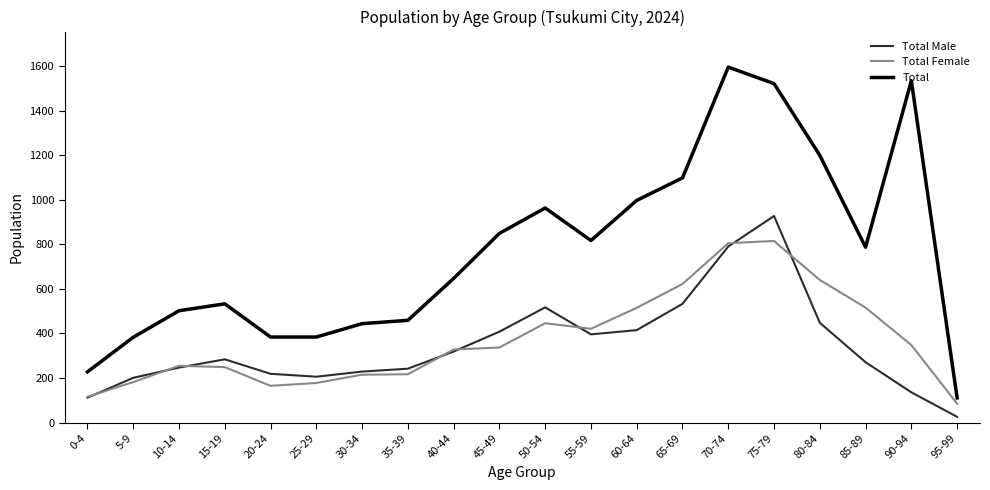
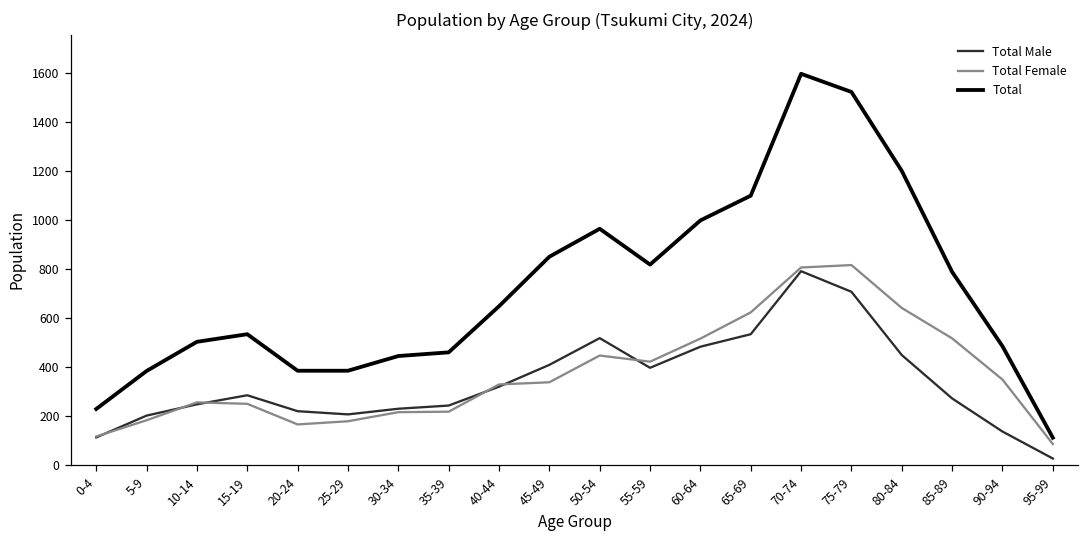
Total Male, 60-64: 420 -> 480
Total Male, 75-79: 930 -> 710
Total, 90-94: 1530 -> 480
